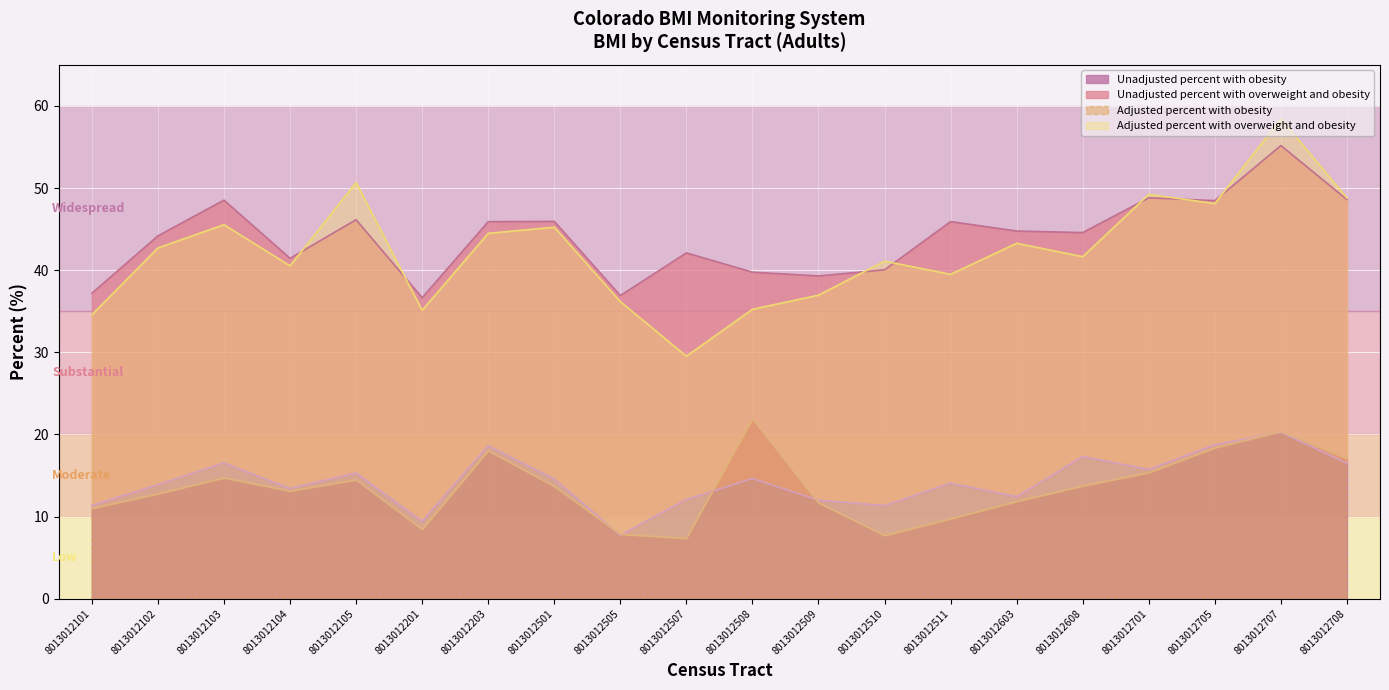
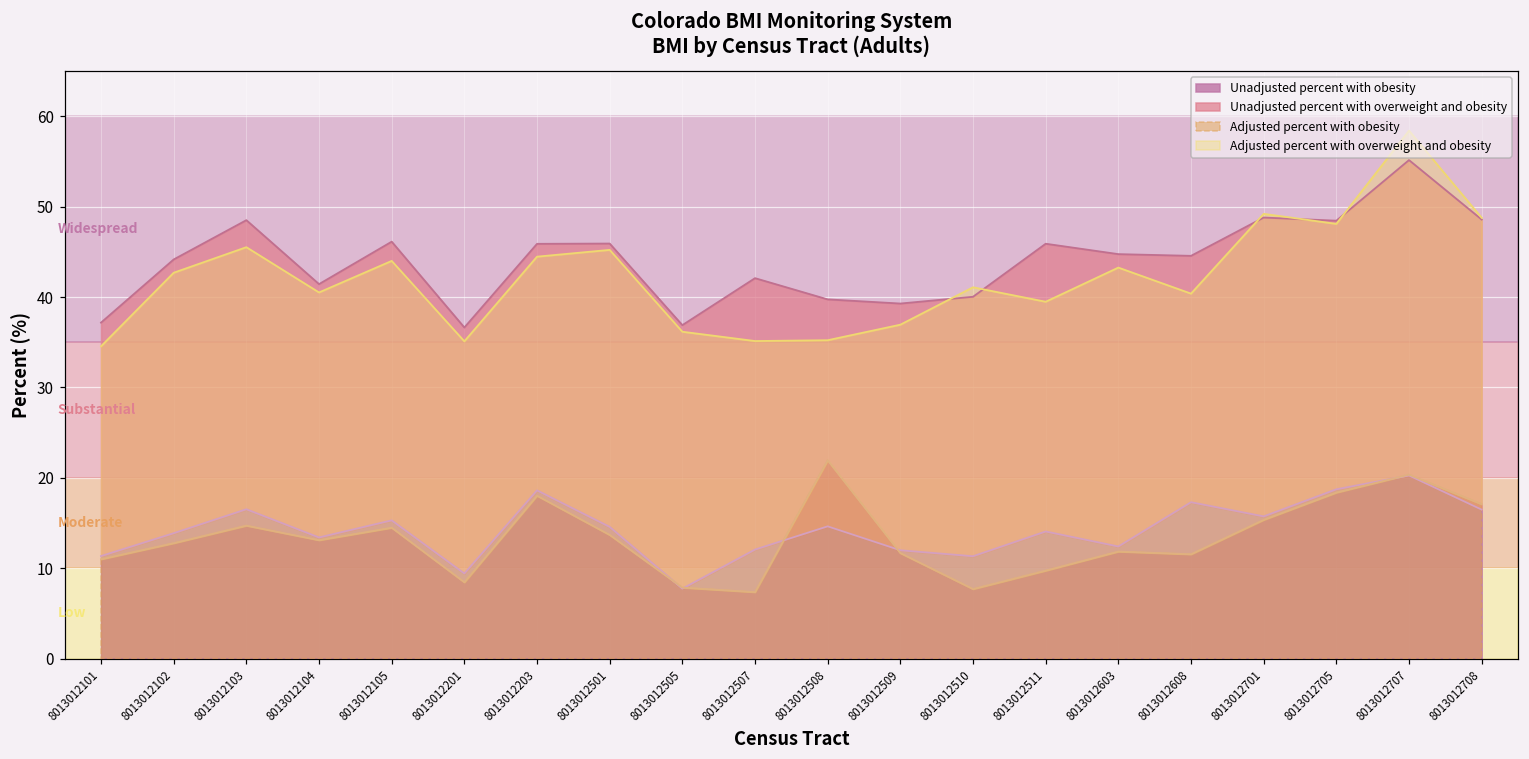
Adjusted percent with overweight and obesity, 8013012105: 51 -> 44
Adjusted percent with overweight and obesity, 8013012507: 30 -> 35
Adjusted percent with obesity, 8013012608: 14 -> 12
Adjusted percent with overweight and obesity, 8013012608: 42 -> 40
